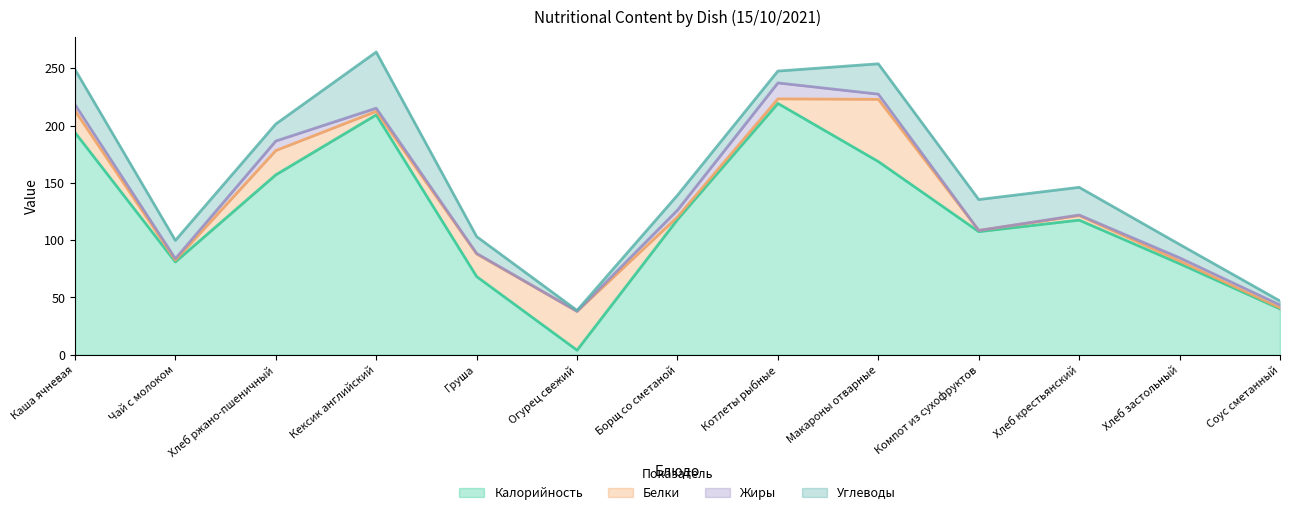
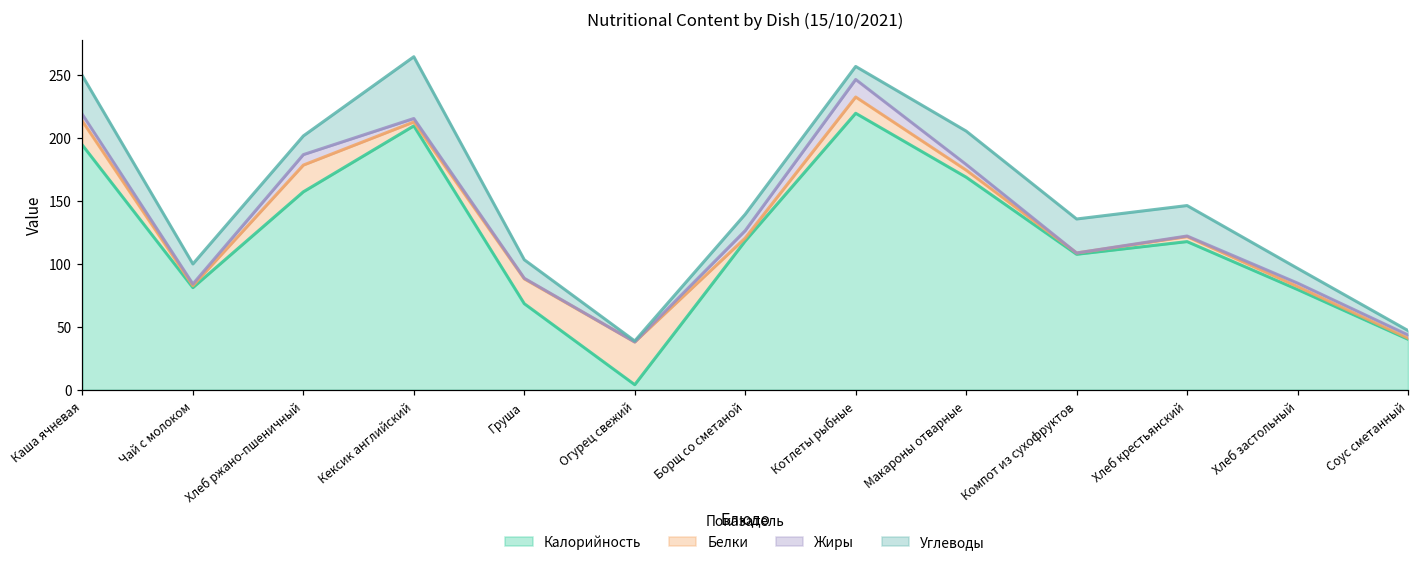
Белки, Котлеты рыбные: 4 -> 13
Белки, Макароны отварные: 54 -> 6
